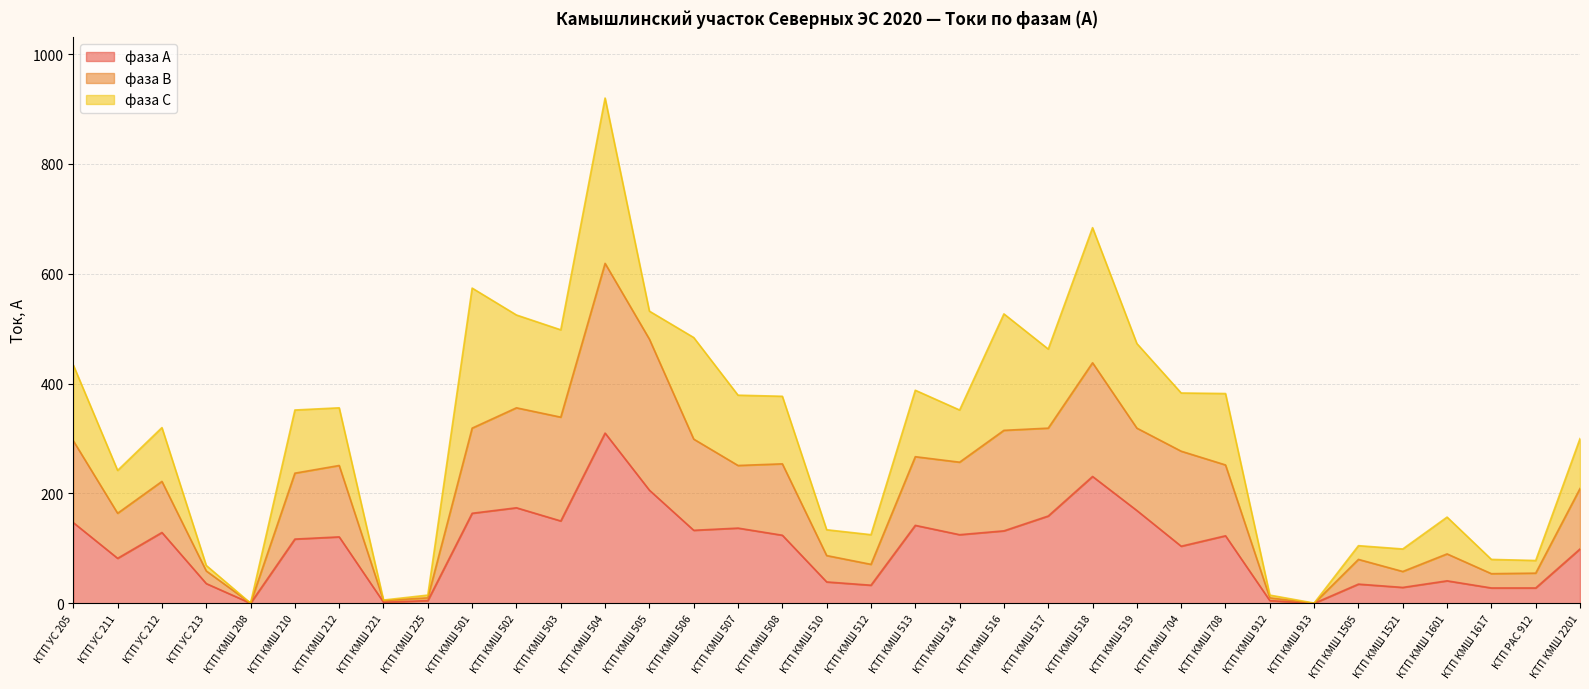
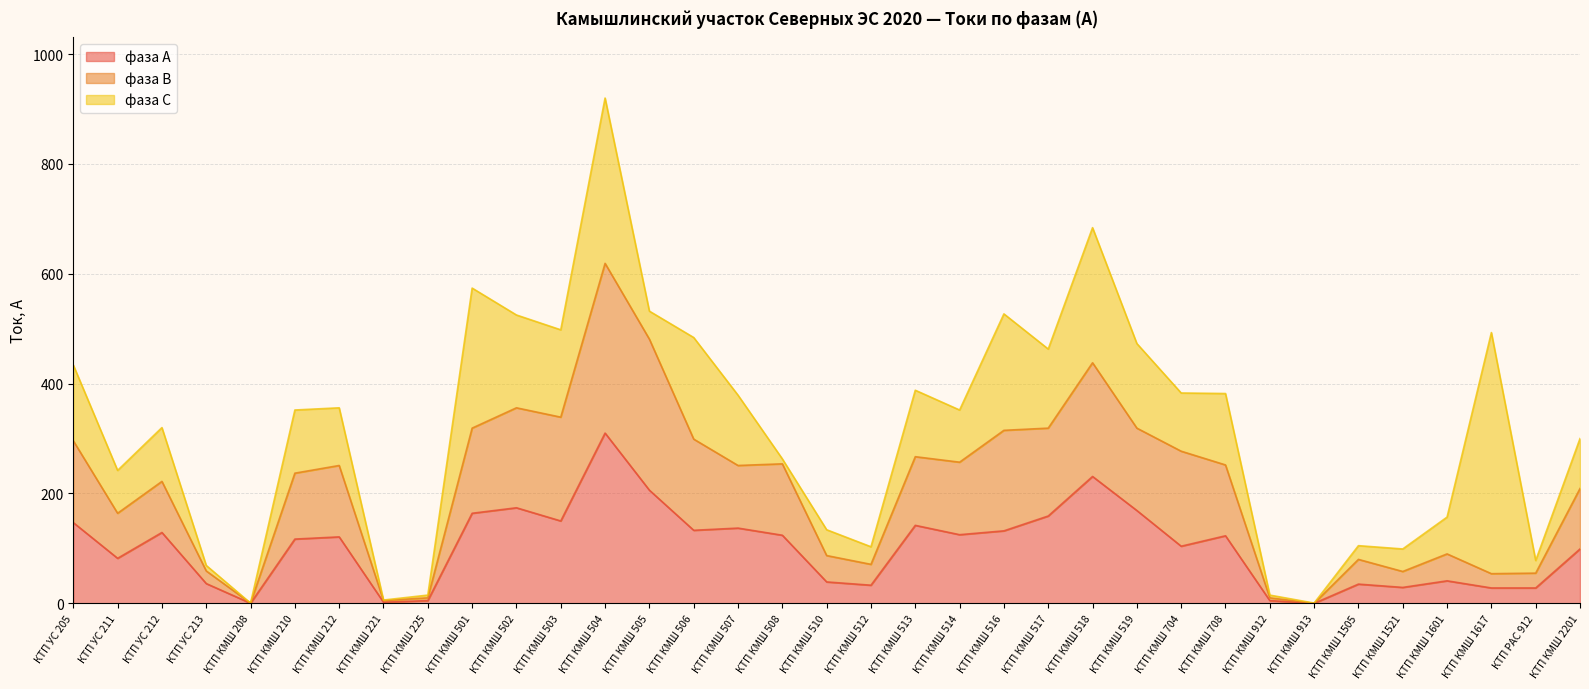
фаза С, КТП КМШ 508: 120 -> 10
фаза С, КТП КМШ 512: 50 -> 30
фаза С, КТП КМШ 1617: 30 -> 440
